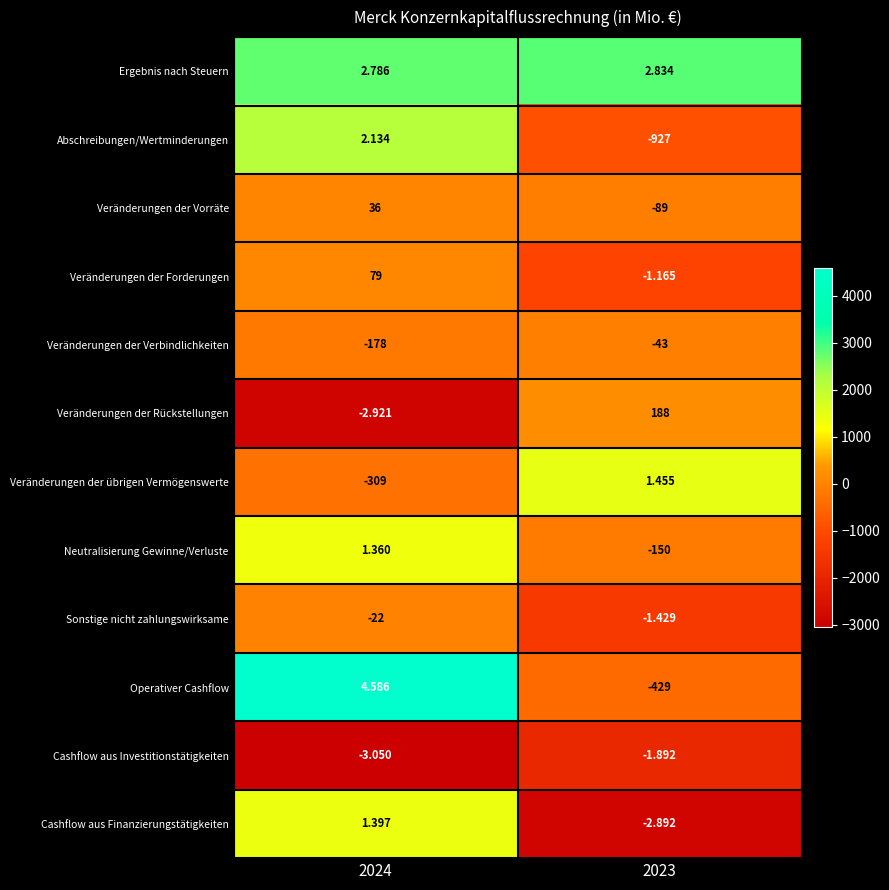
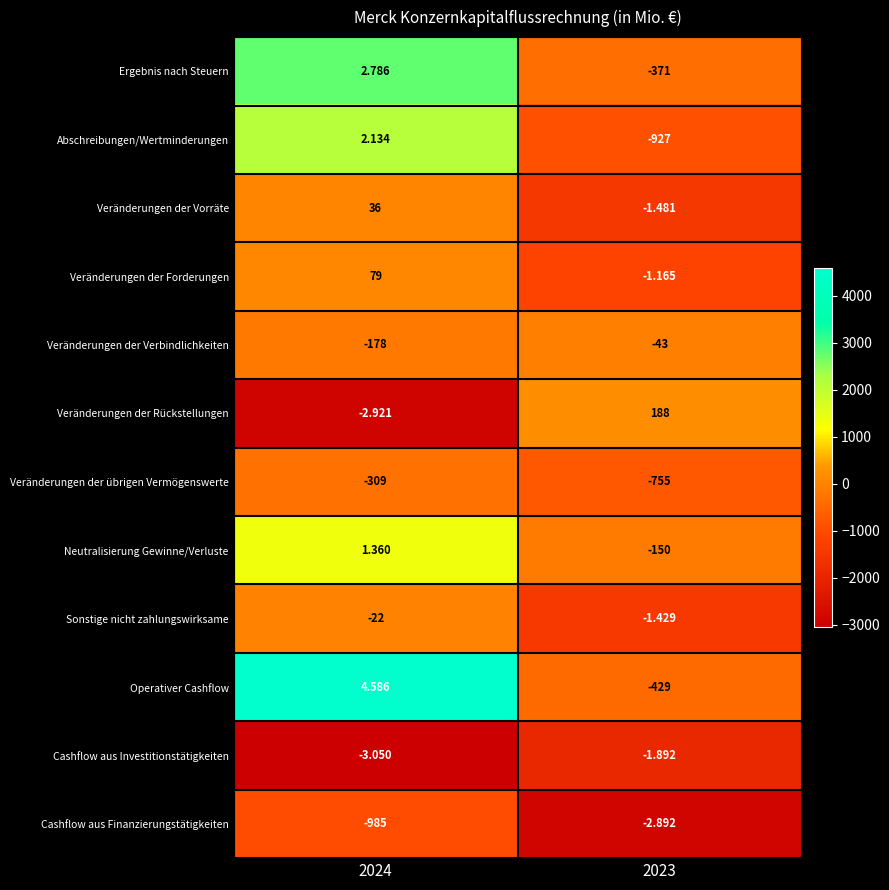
Ergebnis nach Steuern, 2023: 2.834 -> -371
Veränderungen der Vorräte, 2023: -89 -> -1.481
Veränderungen der übrigen Vermögenswerte, 2023: 1.455 -> -755
Cashflow aus Finanzierungstätigkeiten, 2024: 1.397 -> -985
